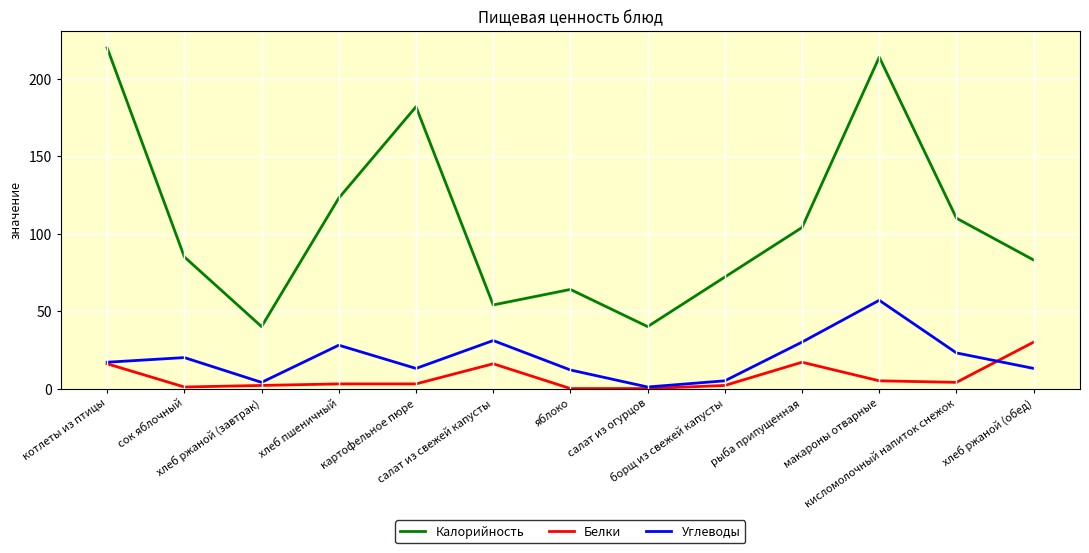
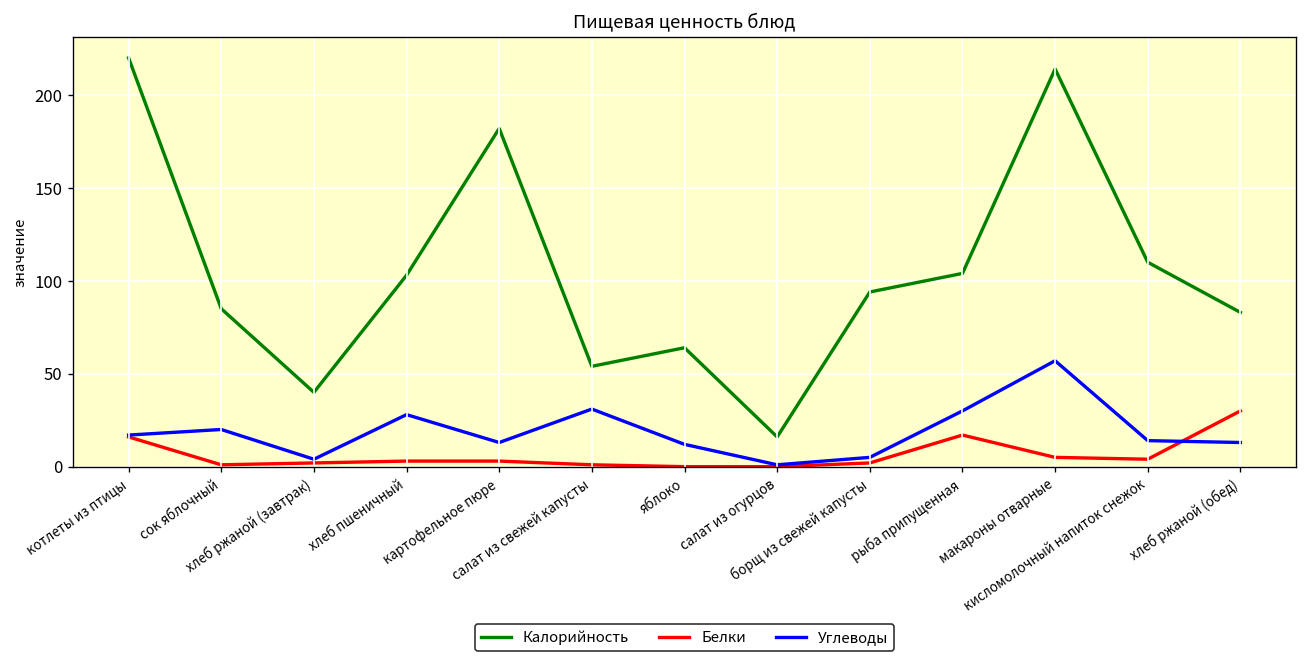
Калорийность, хлеб пшеничный: 123 -> 103
Белки, салат из свежей капусты: 16 -> 1
Калорийность, салат из огурцов: 40 -> 16
Калорийность, борщ из свежей капусты: 72 -> 94
Углеводы, кисломолочный напиток снежок: 23 -> 14
